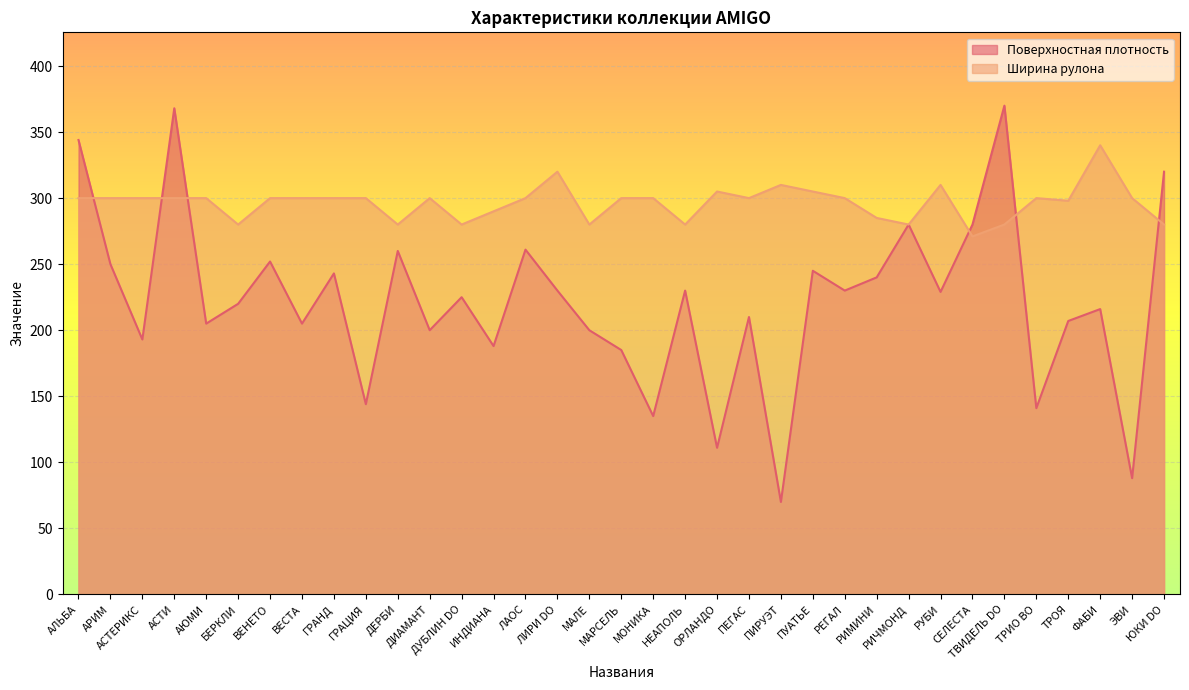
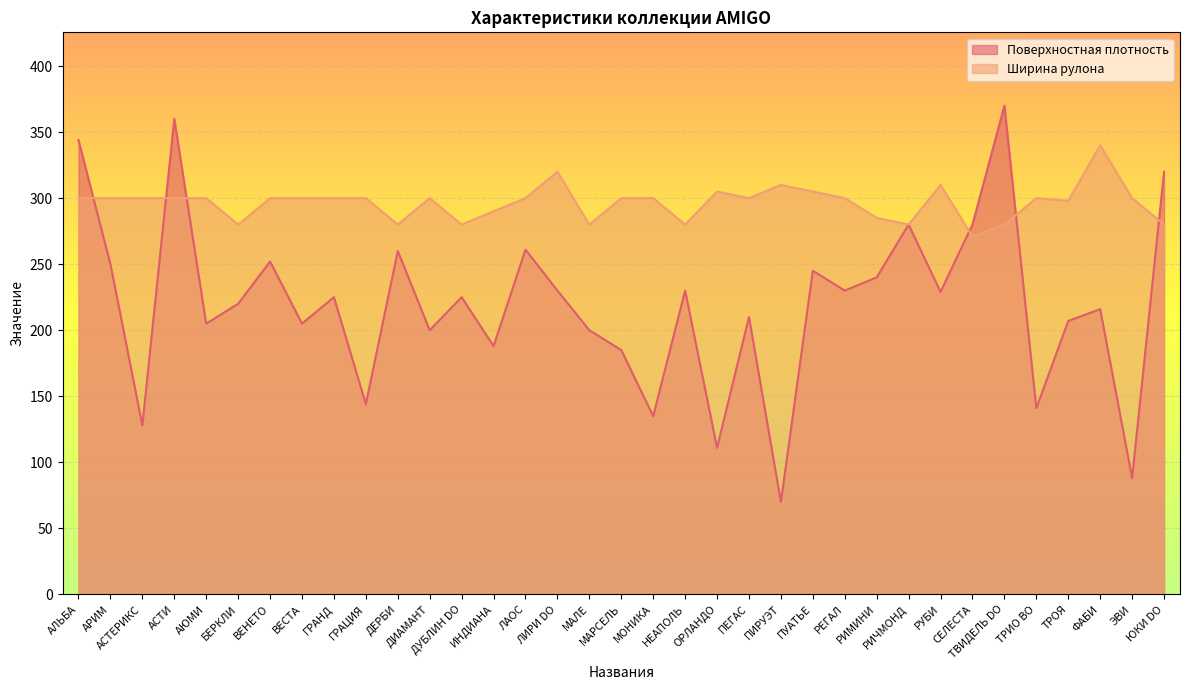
Поверхностная плотность, АСТЕРИКС: 193 -> 128
Поверхностная плотность, АСТИ: 368 -> 360
Поверхностная плотность, ГРАНД: 243 -> 225
